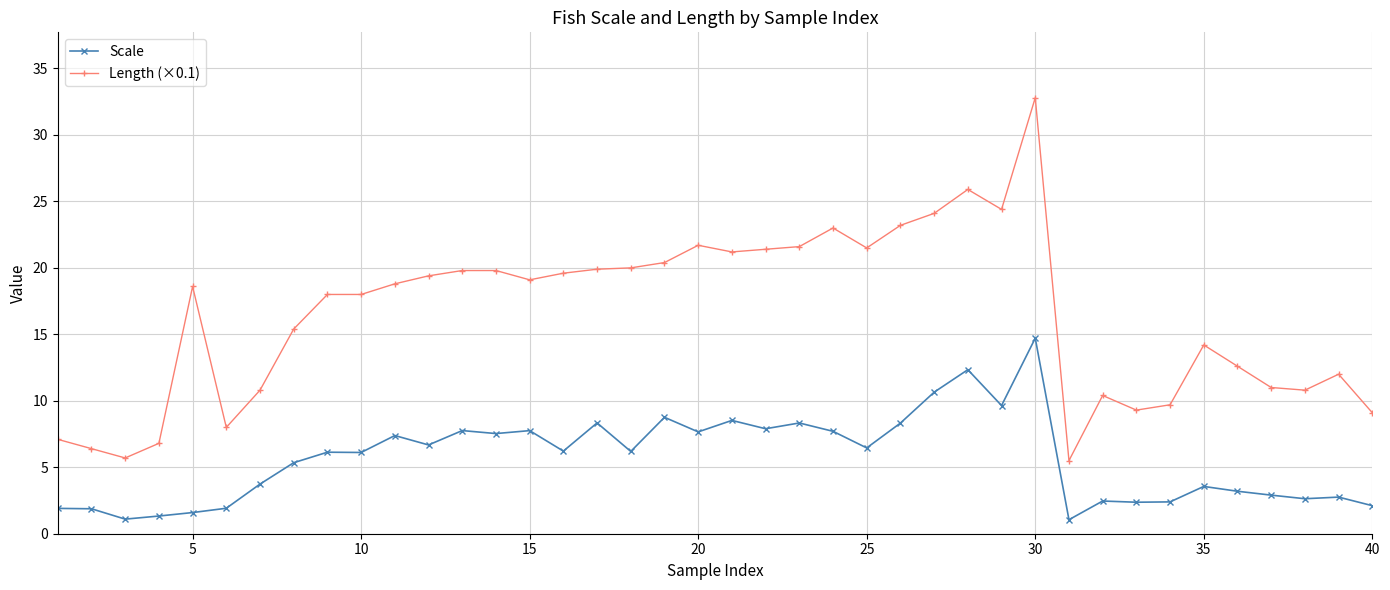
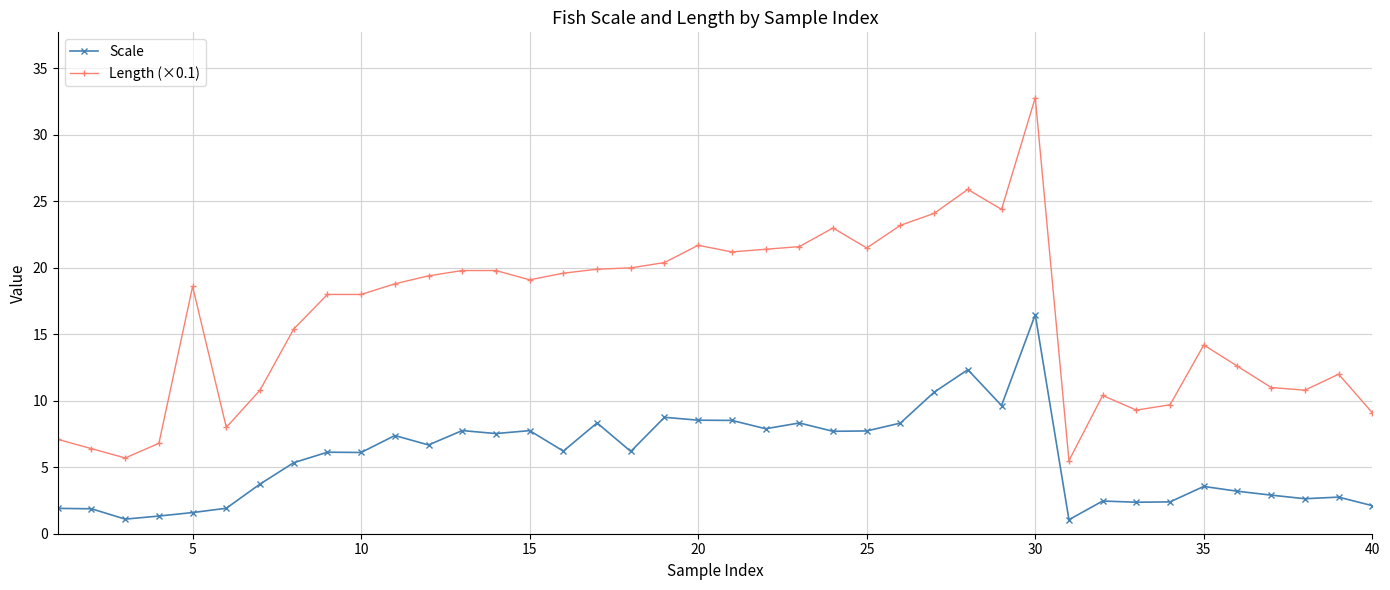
Scale, 20: 7.7 -> 8.5
Scale, 25: 6.5 -> 7.7
Scale, 30: 14.7 -> 16.5
